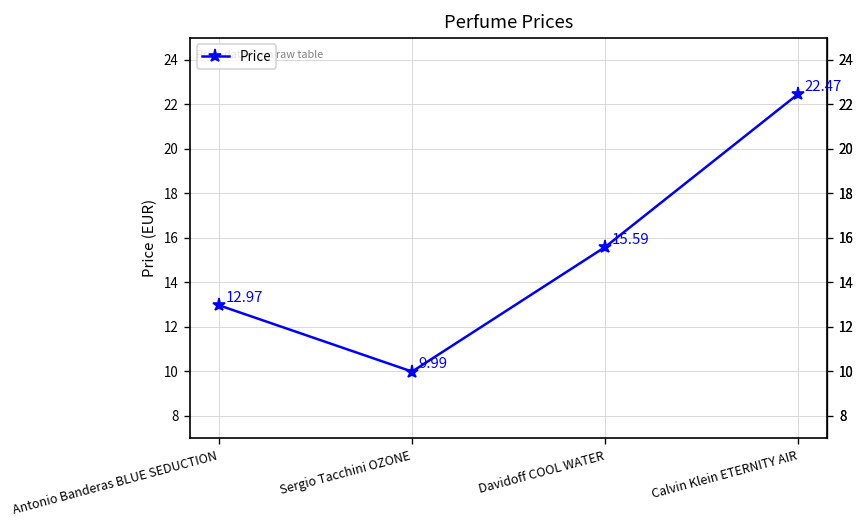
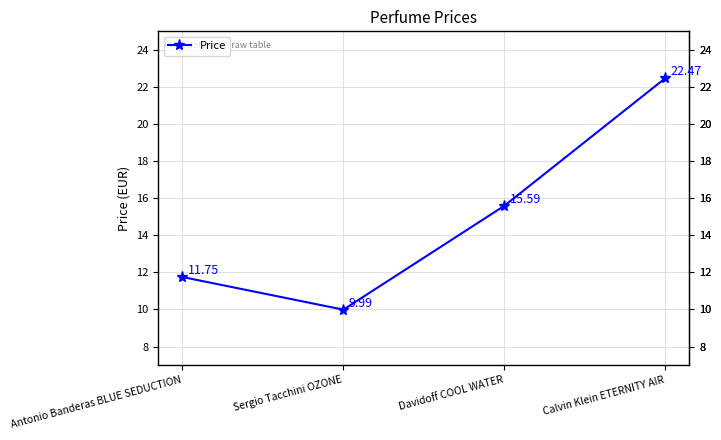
Antonio Banderas BLUE SEDUCTION: 12.97 -> 11.75
